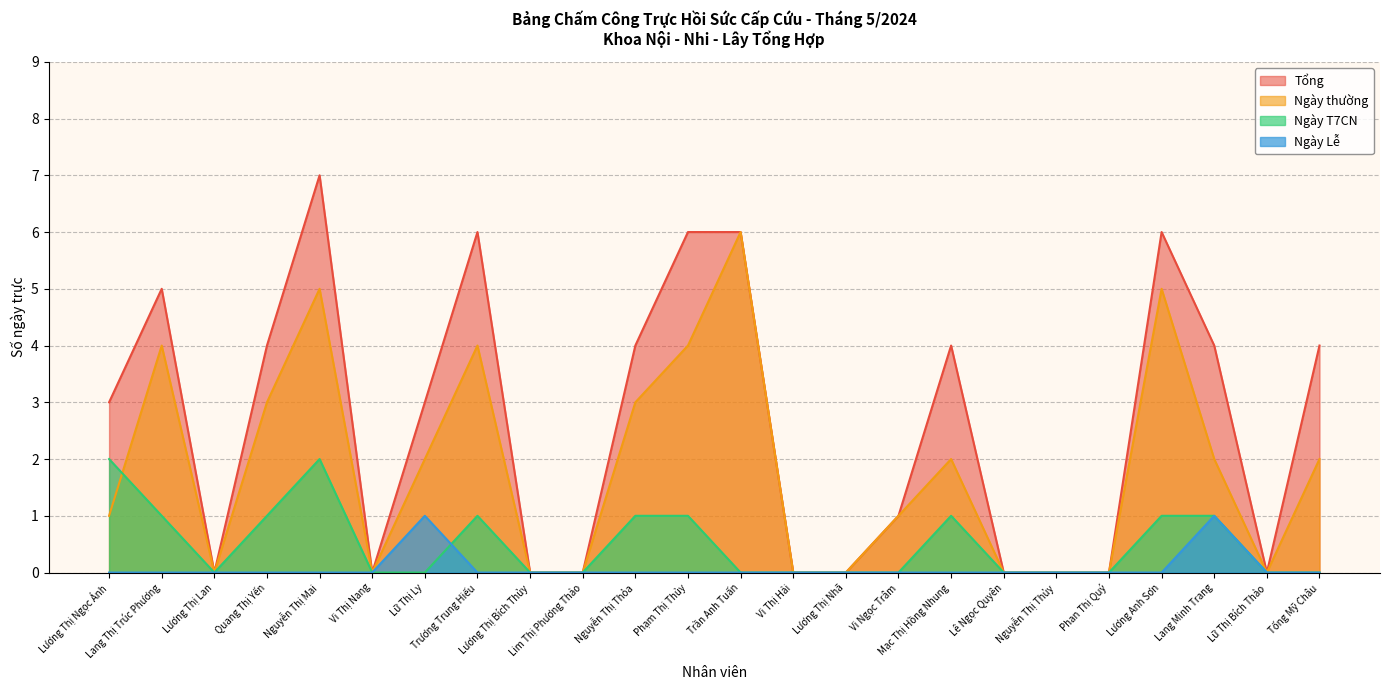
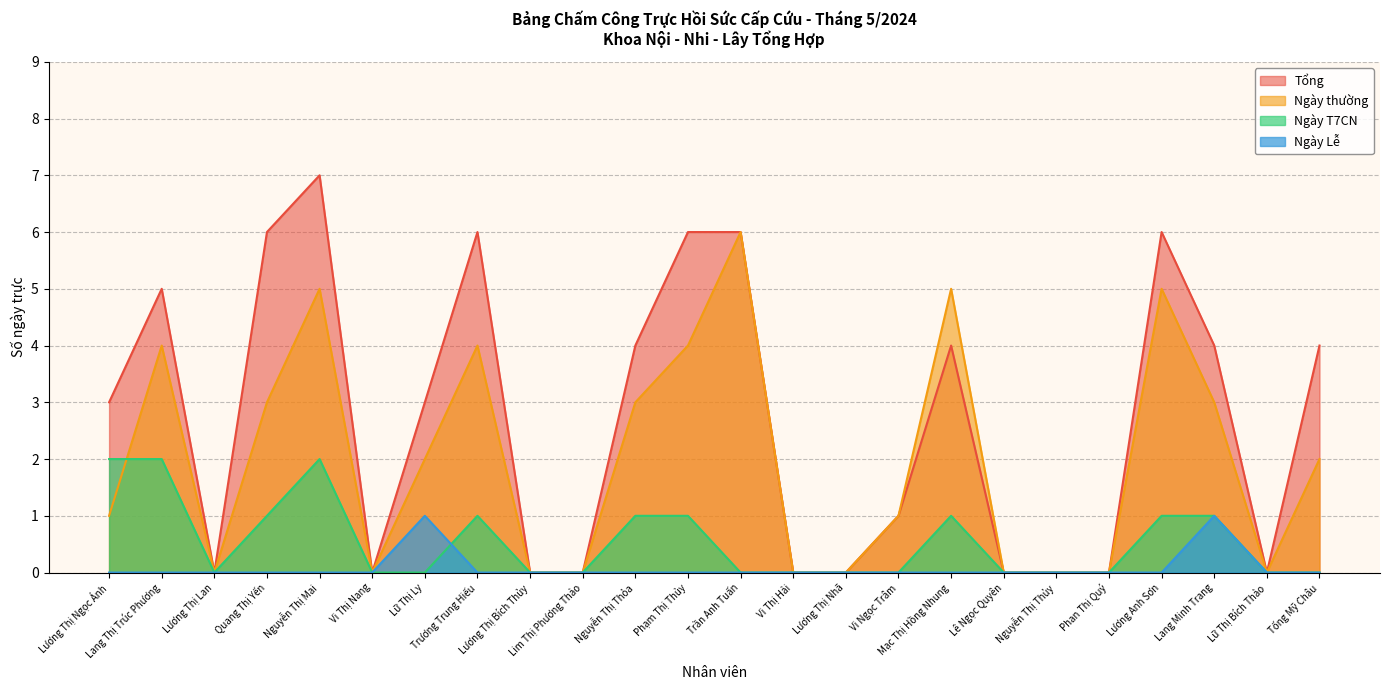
Ngày T7CN, Lang Thị Trúc Phương: 1 -> 2
Tổng, Quang Thị Yến: 4 -> 6
Ngày thường, Mạc Thị Hồng Nhung: 2 -> 5
Ngày thường, Lang Minh Trang: 2 -> 3
